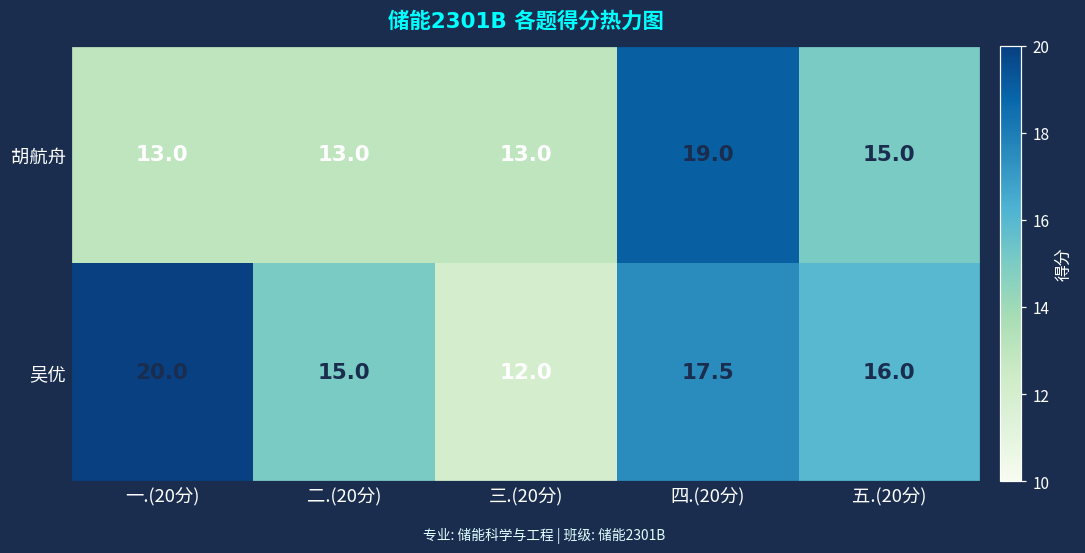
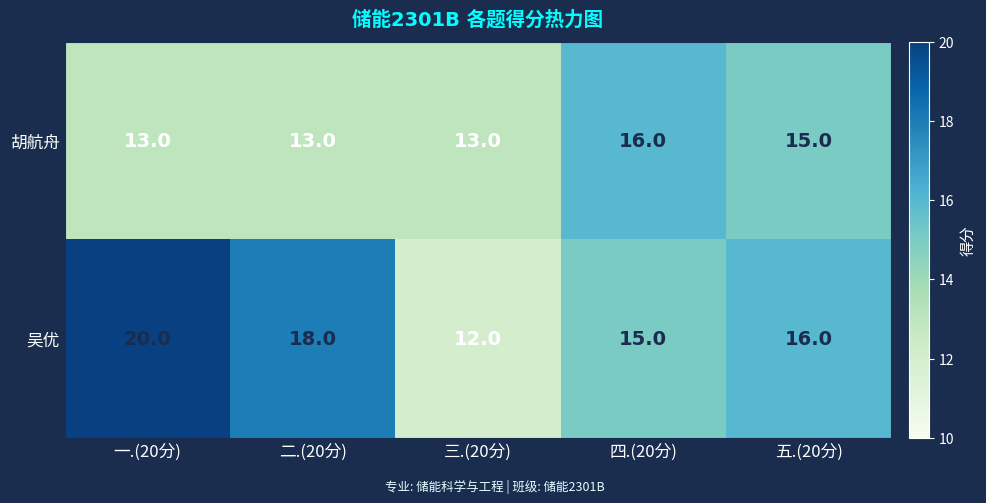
胡航舟, 四.(20分): 19.0 -> 16.0
吴优, 二.(20分): 15.0 -> 18.0
吴优, 四.(20分): 17.5 -> 15.0
